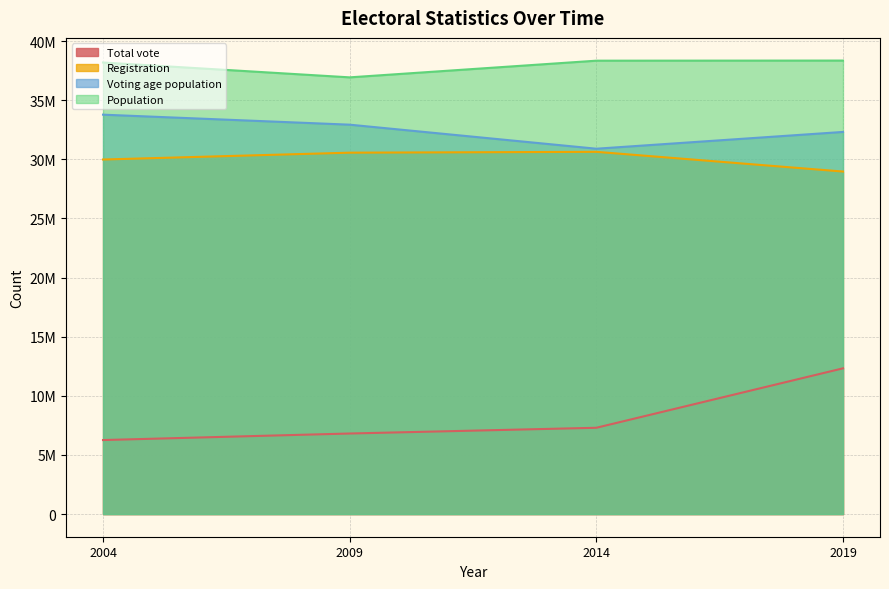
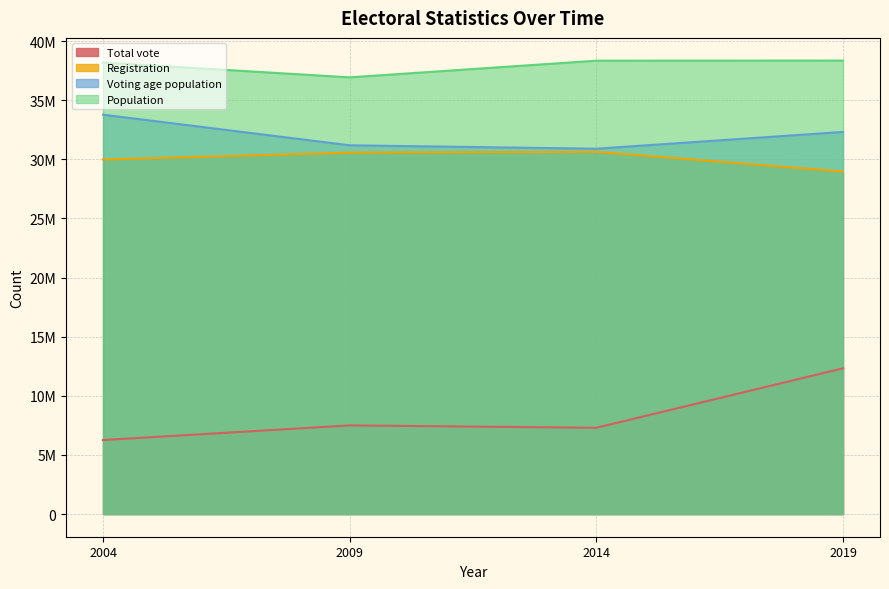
Total vote, 2009: 6800000 -> 7500000
Voting age population, 2009: 32900000 -> 31200000
